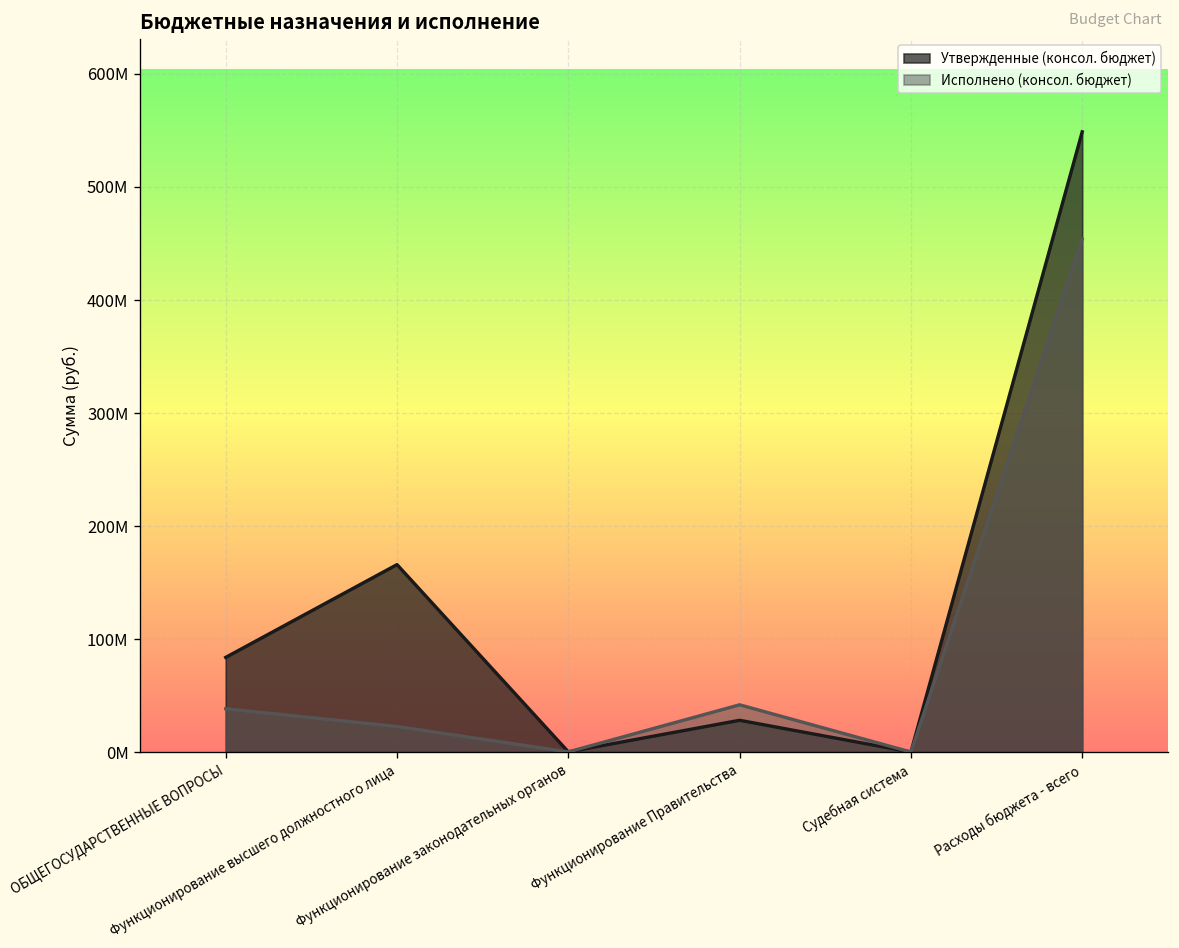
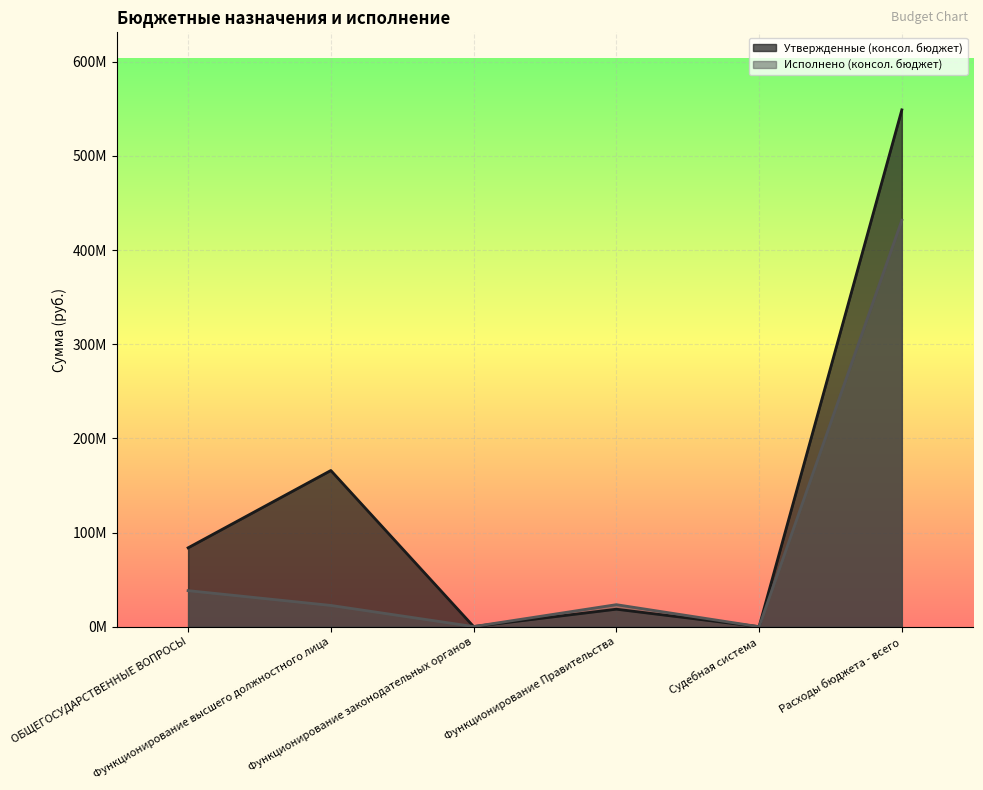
Утвержденные (консол. бюджет), Функционирование Правительства: 30000000 -> 20000000
Исполнено (консол. бюджет), Функционирование Правительства: 40000000 -> 20000000
Исполнено (консол. бюджет), Расходы бюджета - всего: 450000000 -> 430000000
